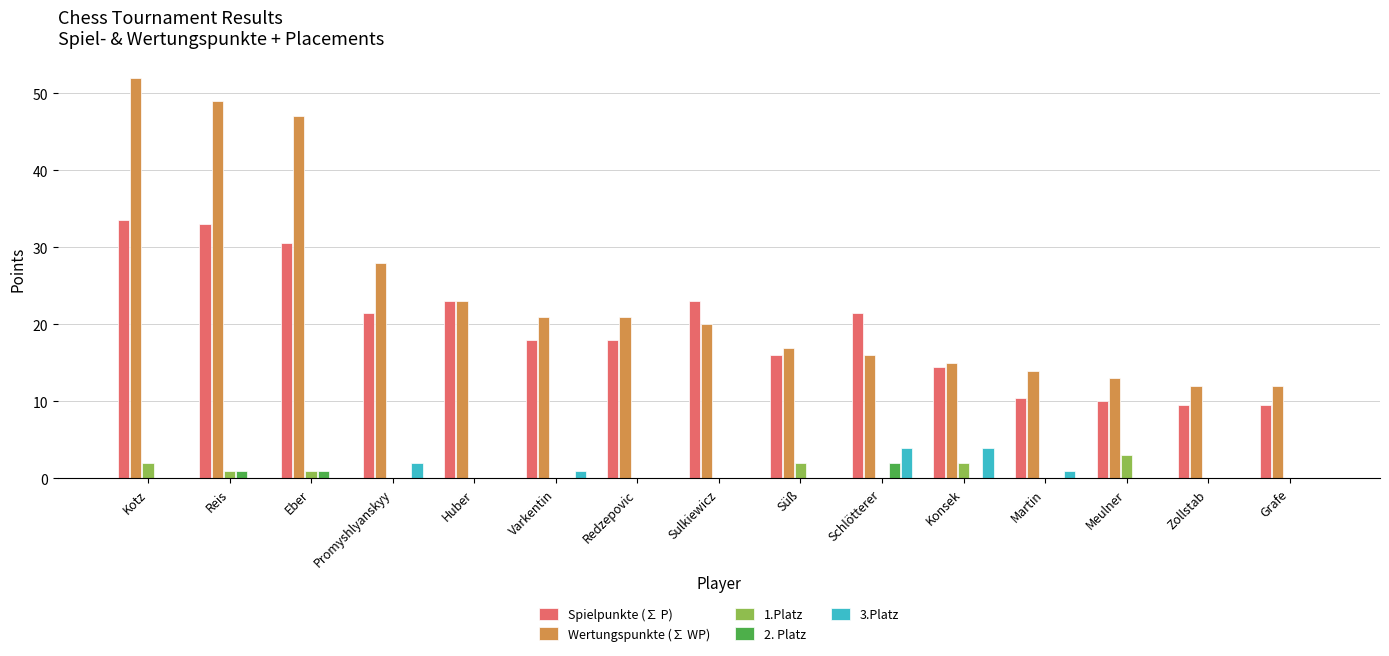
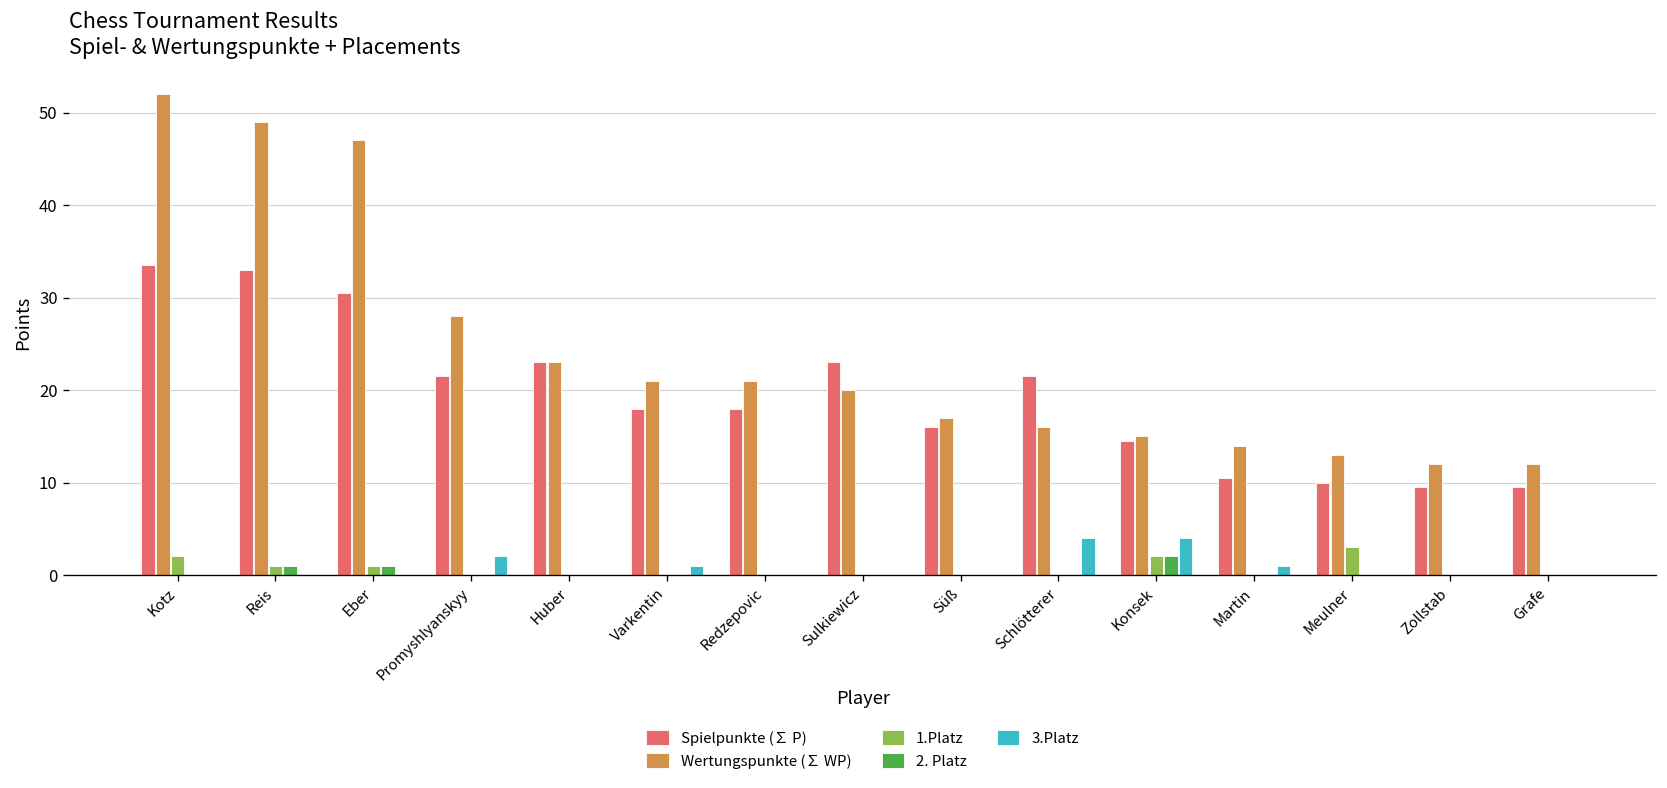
1.Platz, Süß: 2 -> 0
2. Platz, Schlötterer: 2 -> 0
2. Platz, Konsek: 0 -> 2
